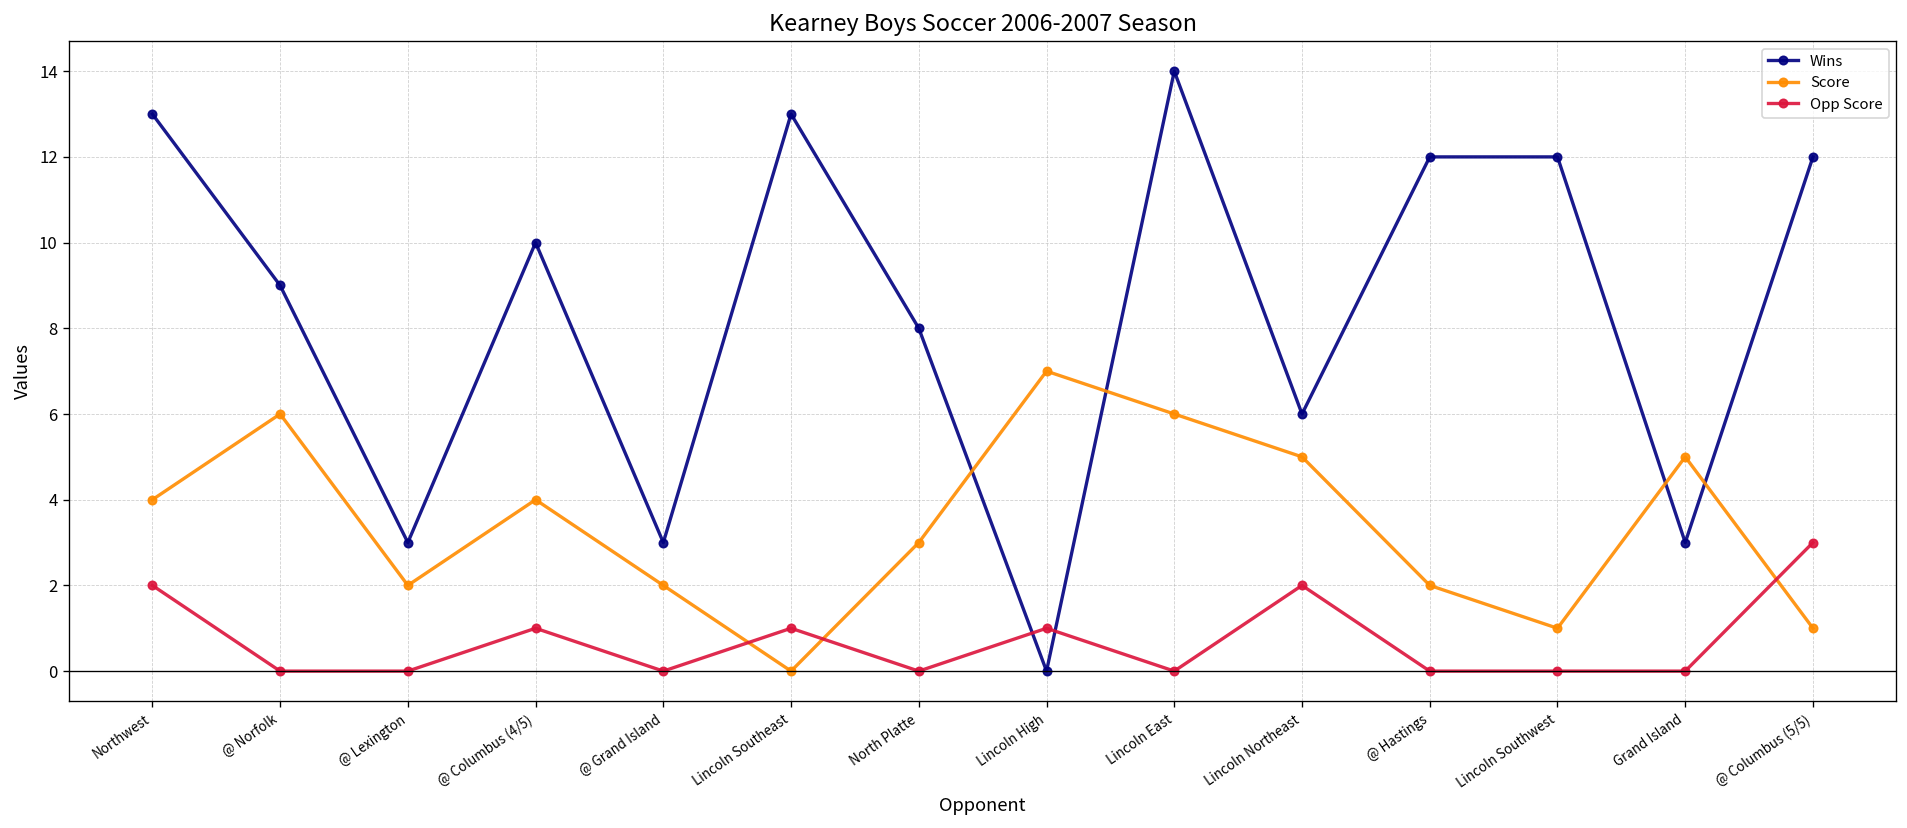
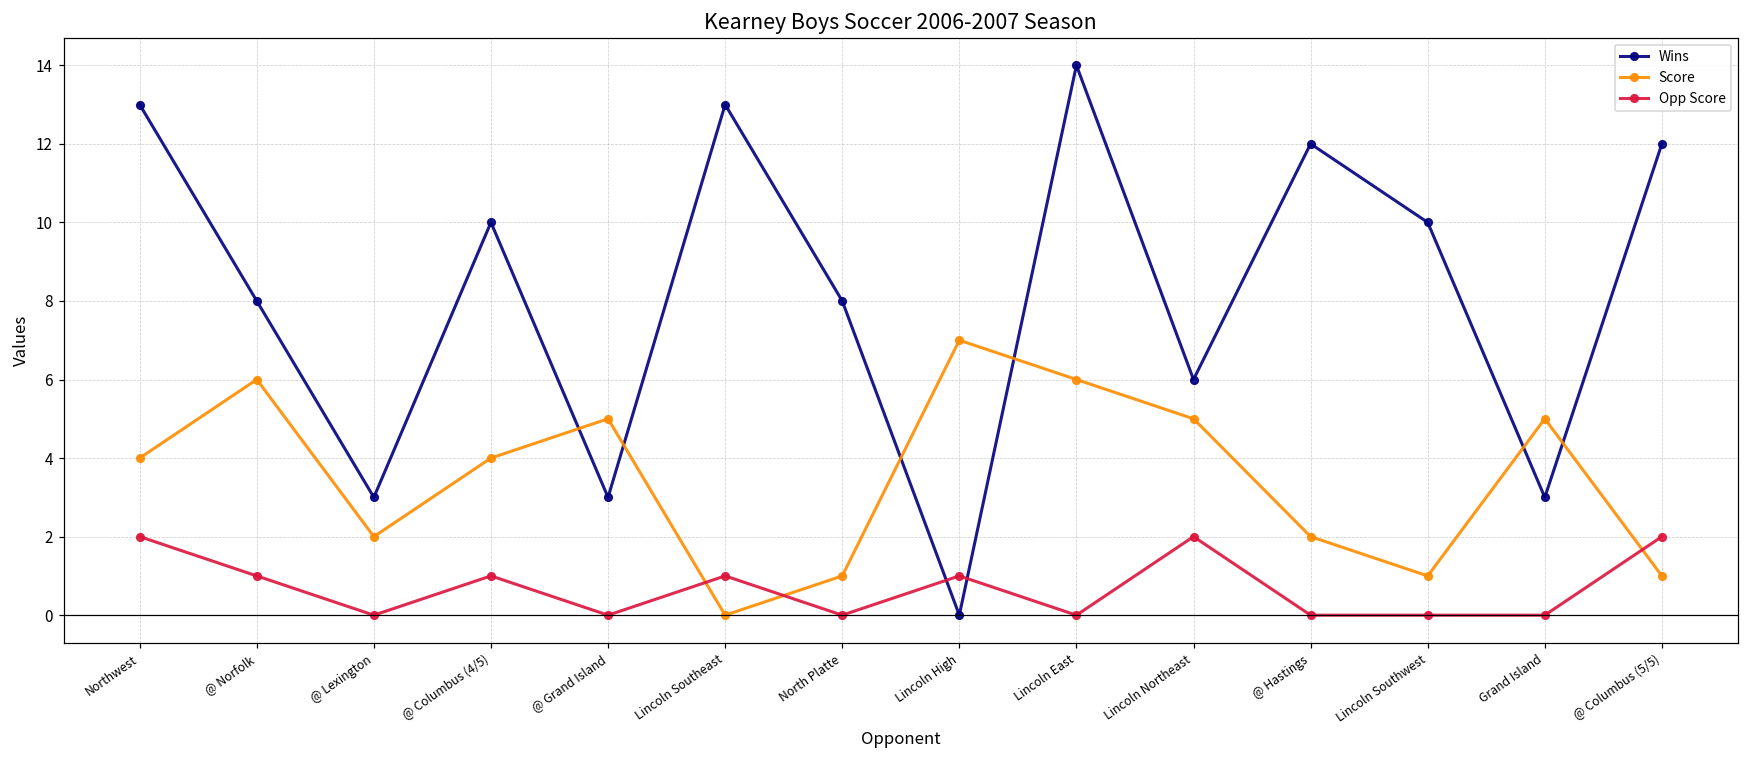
Wins, @ Norfolk: 9 -> 8
Opp Score, @ Norfolk: 0 -> 1
Score, @ Grand Island: 2 -> 5
Score, North Platte: 3 -> 1
Wins, Lincoln Southwest: 12 -> 10
Opp Score, @ Columbus (5/5): 3 -> 2
